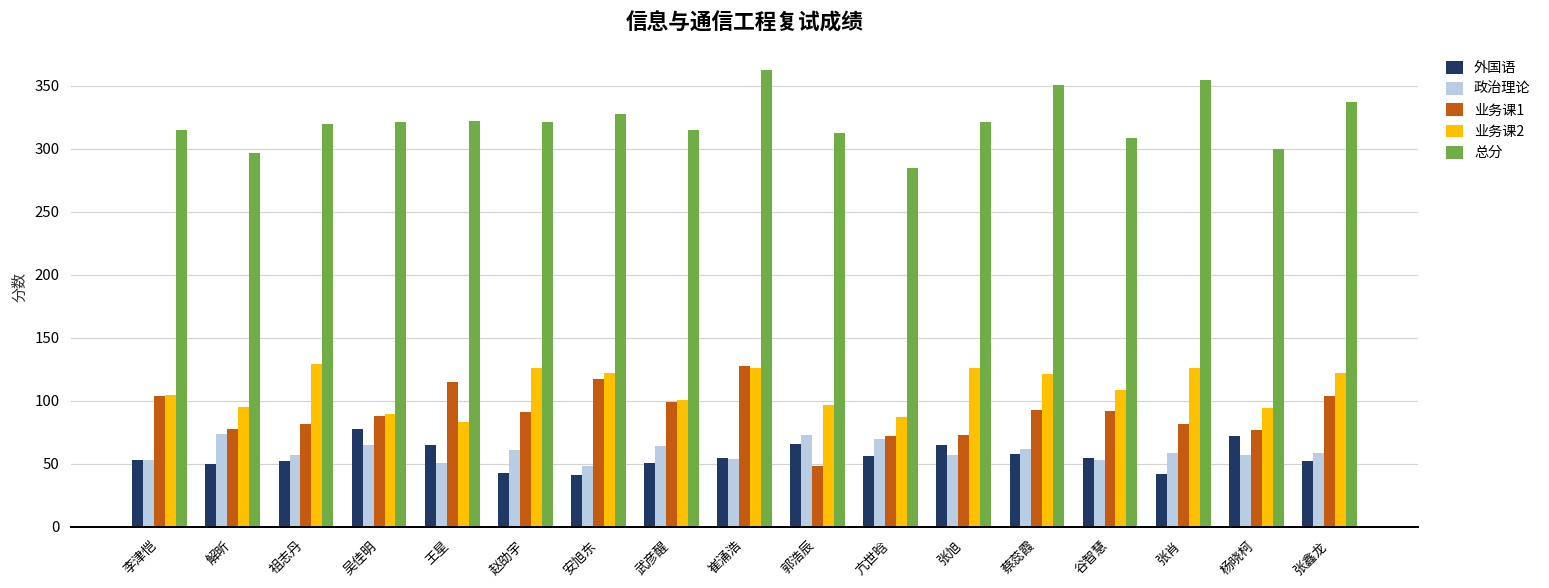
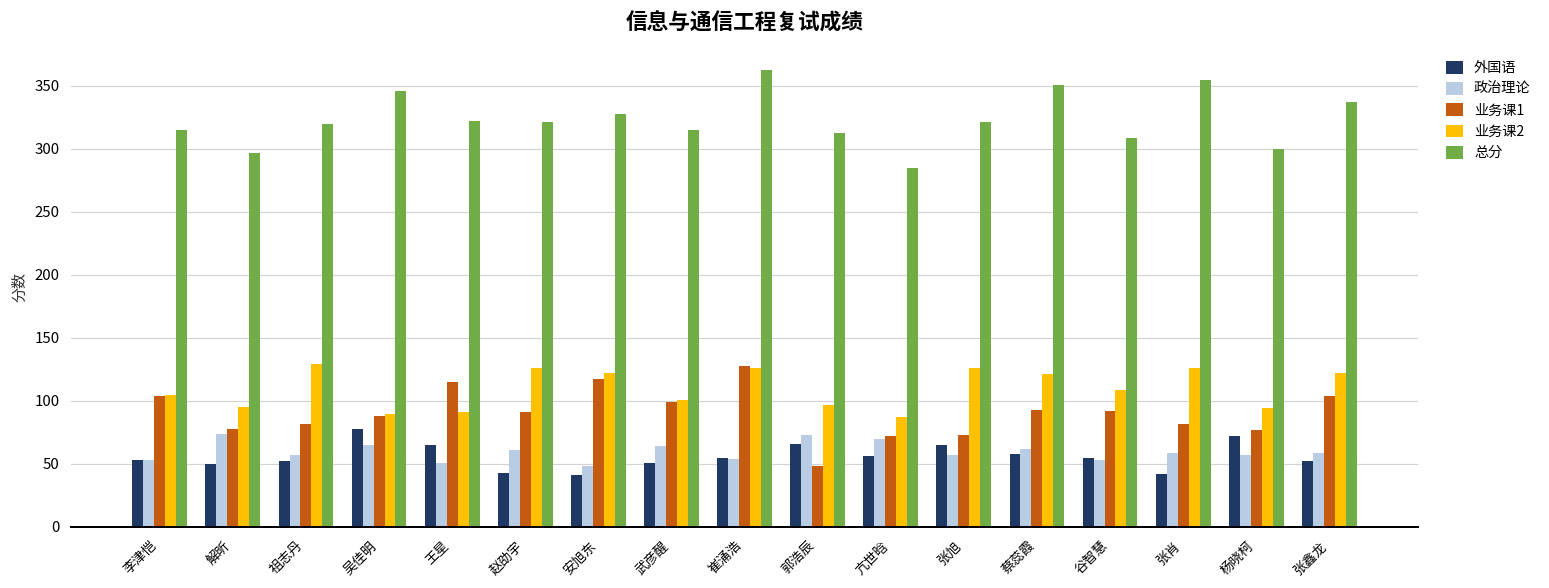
总分, 吴佳明: 321 -> 346
业务课2, 王星: 83 -> 91
